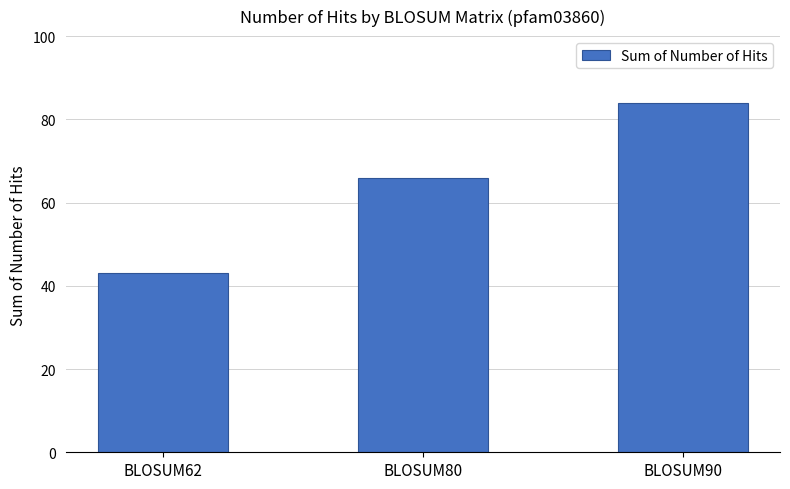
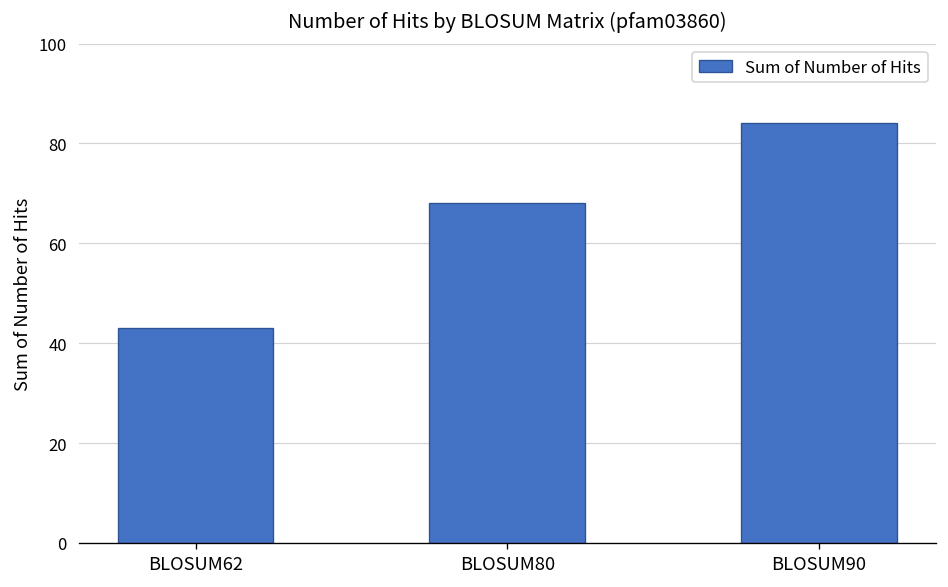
BLOSUM80: 66 -> 68
